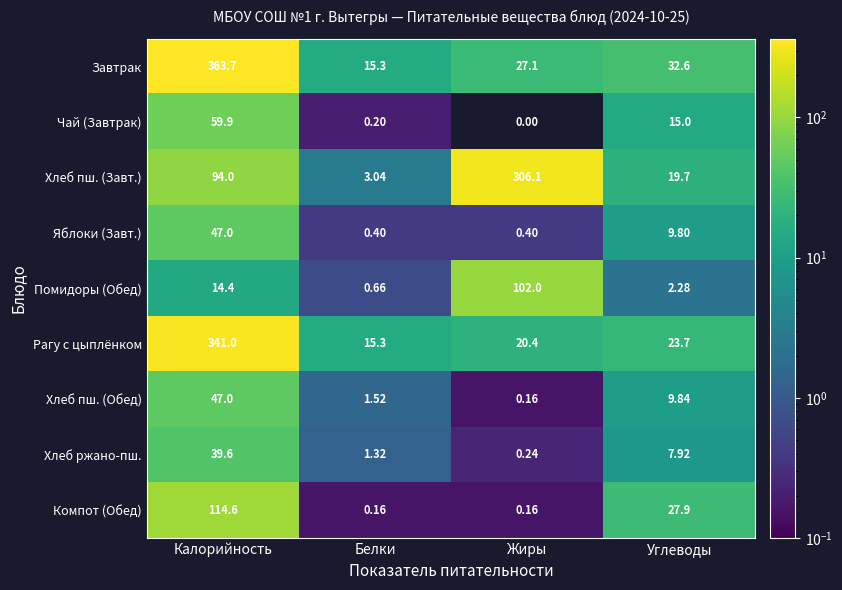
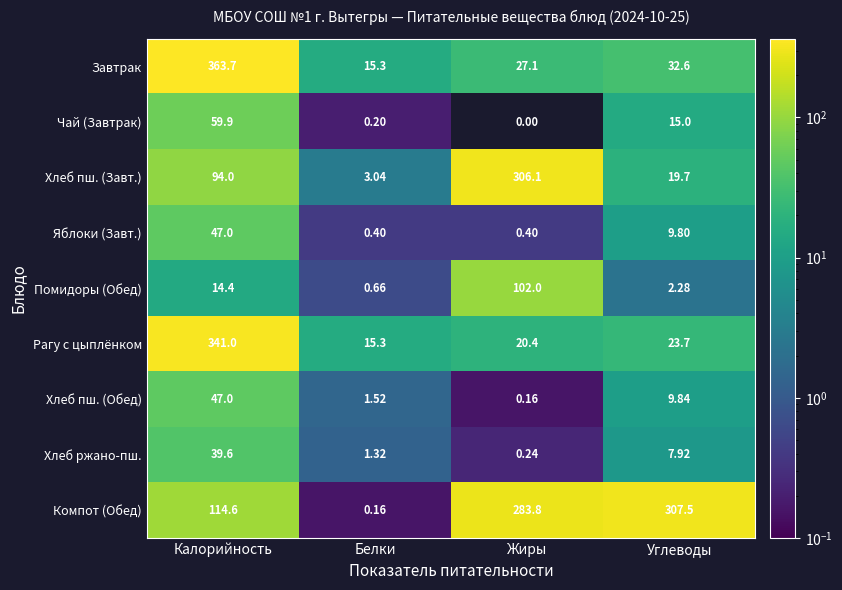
Компот (Обед), Жиры: 0.16 -> 283.8
Компот (Обед), Углеводы: 27.9 -> 307.5
